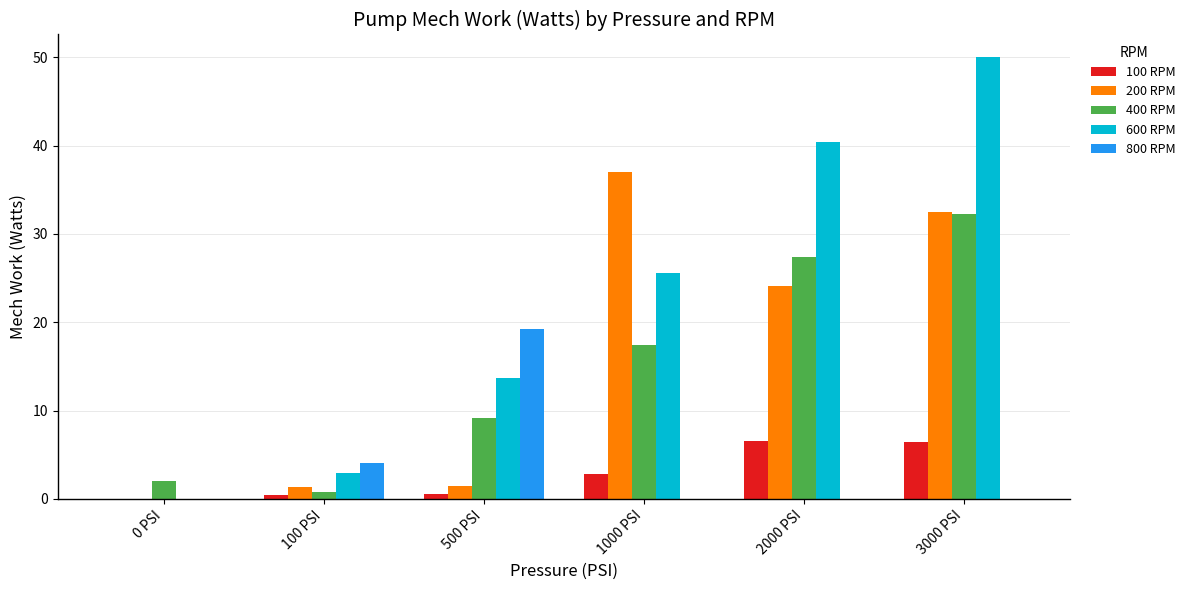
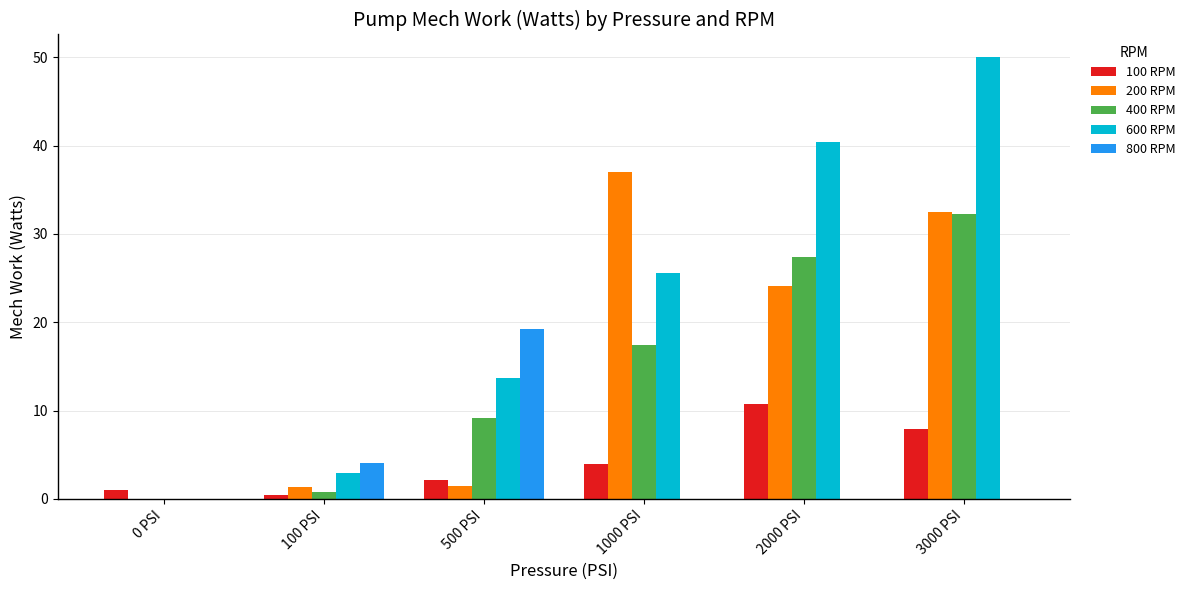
100 RPM, 0 PSI: 0 -> 1
400 RPM, 0 PSI: 2 -> 0
100 RPM, 500 PSI: 1 -> 2
100 RPM, 1000 PSI: 3 -> 4
100 RPM, 2000 PSI: 7 -> 11
100 RPM, 3000 PSI: 6 -> 8
